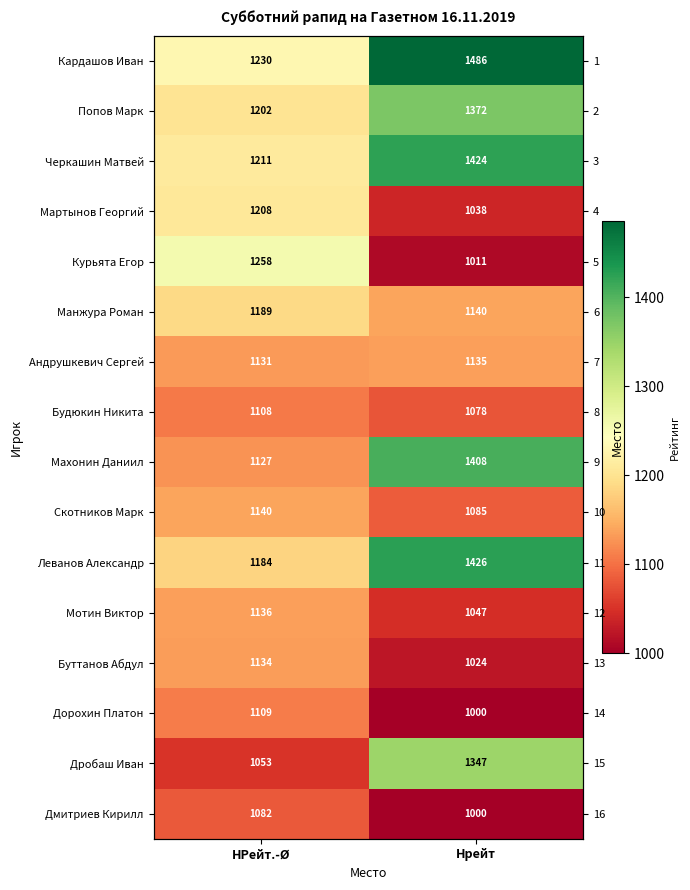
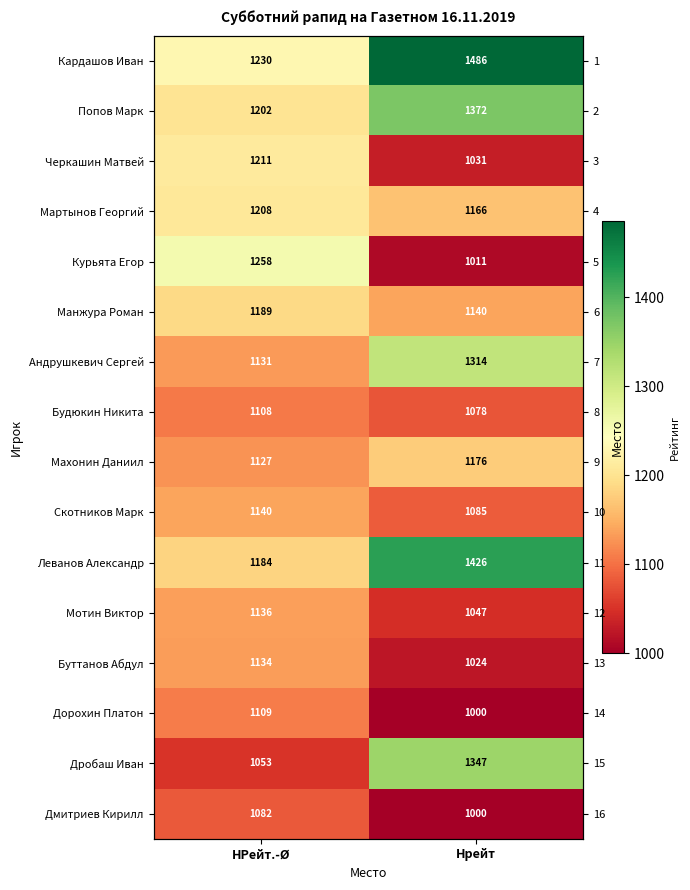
Черкашин Матвей, Нрейт: 1424 -> 1031
Мартынов Георгий, Нрейт: 1038 -> 1166
Андрушкевич Сергей, Нрейт: 1135 -> 1314
Махонин Даниил, Нрейт: 1408 -> 1176
